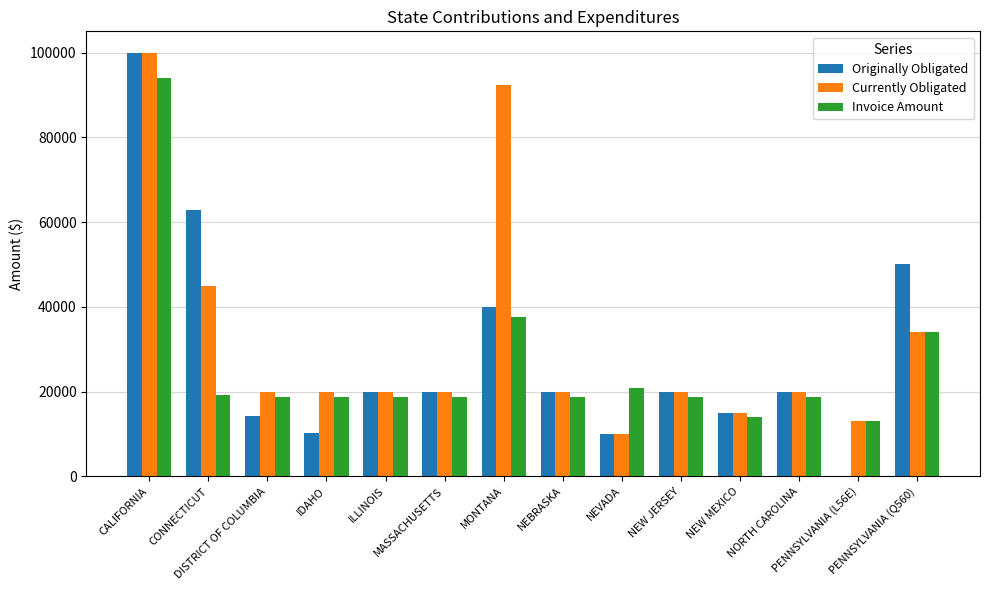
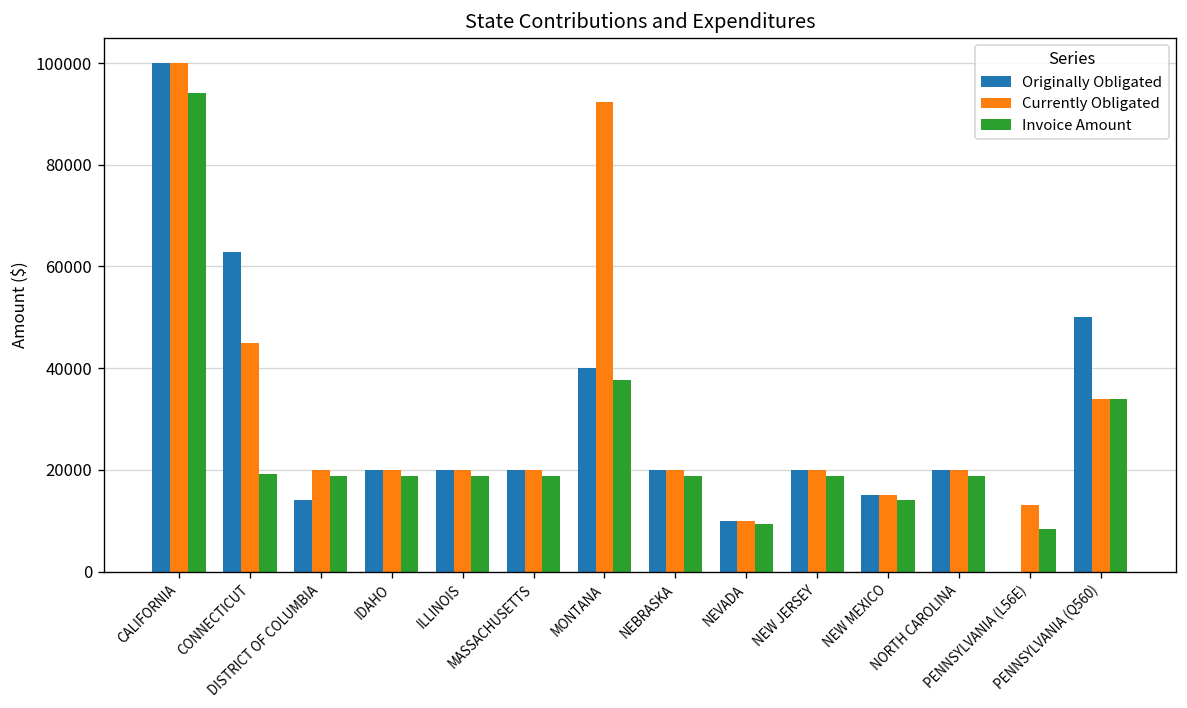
Originally Obligated, IDAHO: 10000 -> 20000
Invoice Amount, NEVADA: 21000 -> 9000
Invoice Amount, PENNSYLVANIA (L56E): 13000 -> 8000
